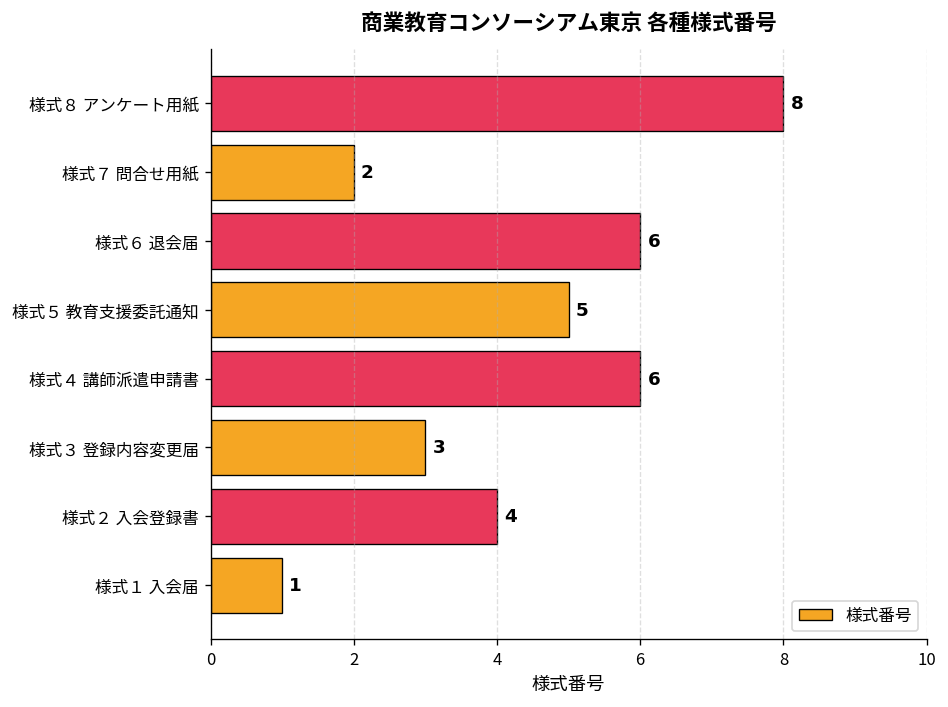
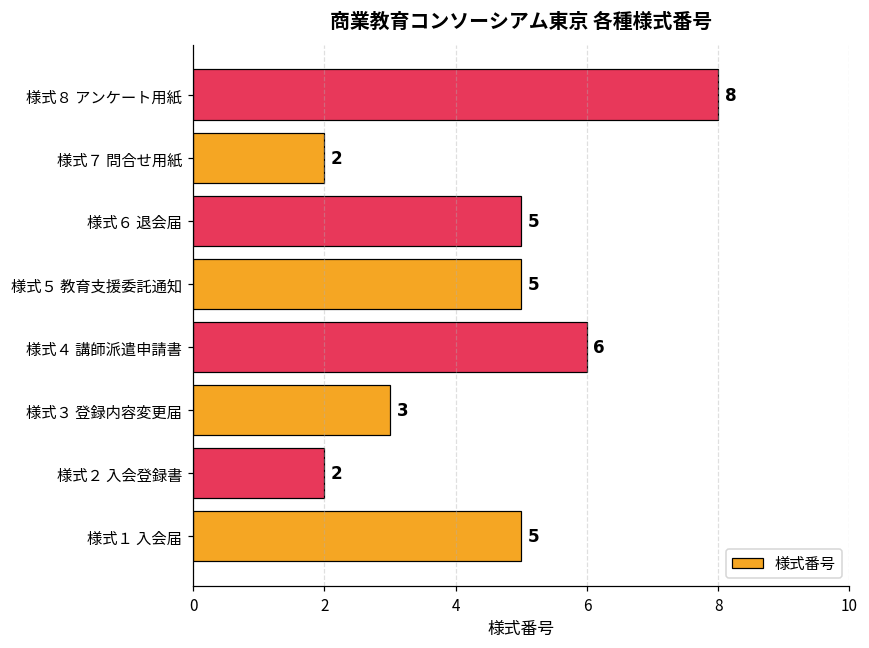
様式６ 退会届: 6 -> 5
様式２ 入会登録書: 4 -> 2
様式１ 入会届: 1 -> 5
